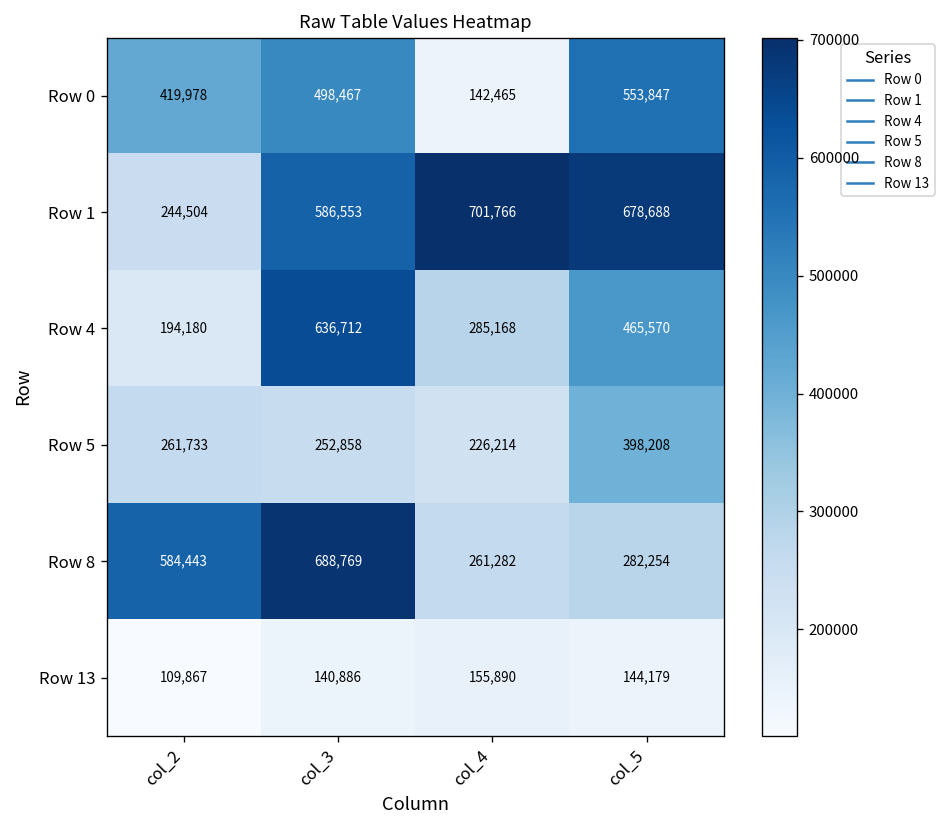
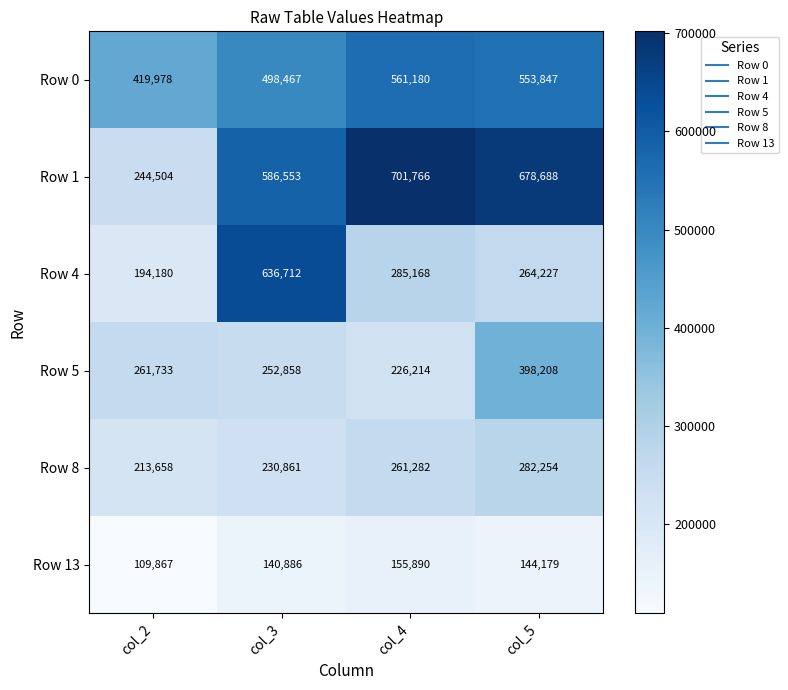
Row 0, col_4: 142,465 -> 561,180
Row 4, col_5: 465,570 -> 264,227
Row 8, col_2: 584,443 -> 213,658
Row 8, col_3: 688,769 -> 230,861
